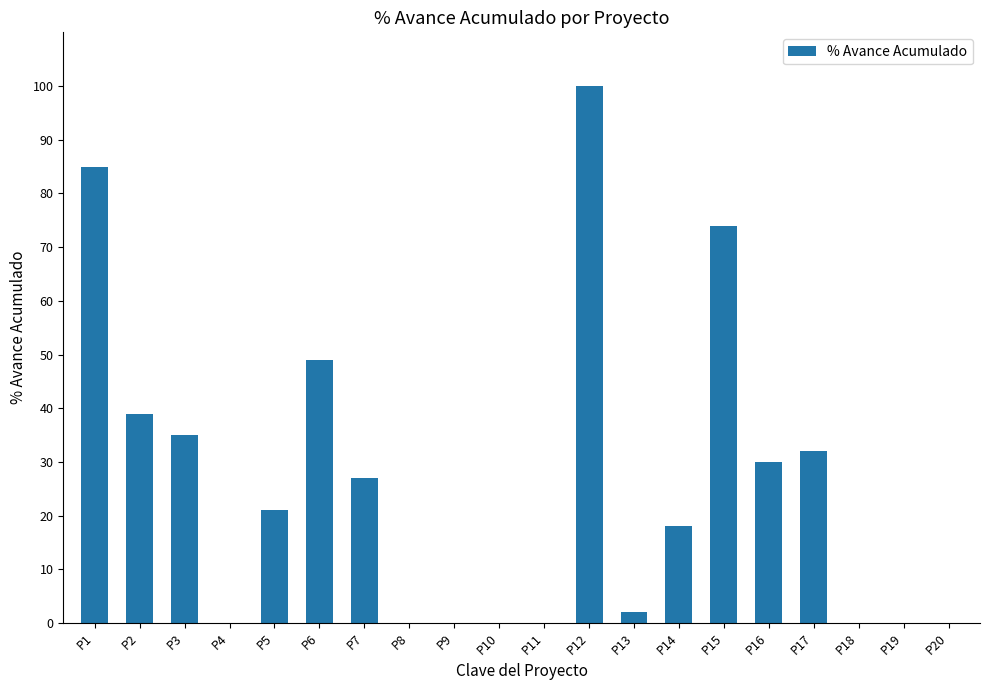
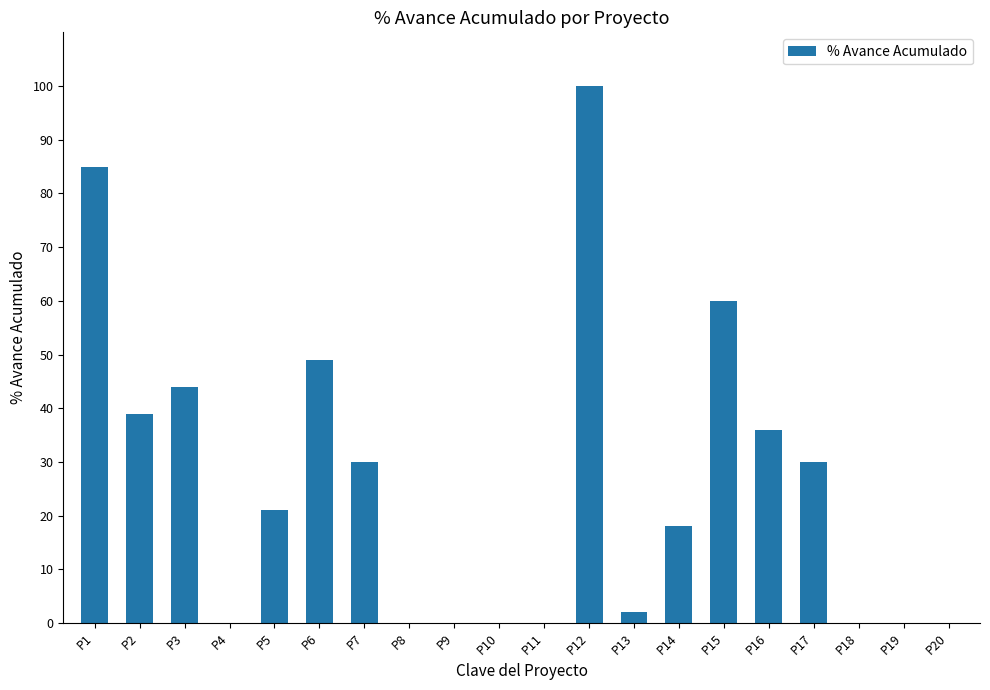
P3: 35 -> 44
P7: 27 -> 30
P15: 74 -> 60
P16: 30 -> 36
P17: 32 -> 30
